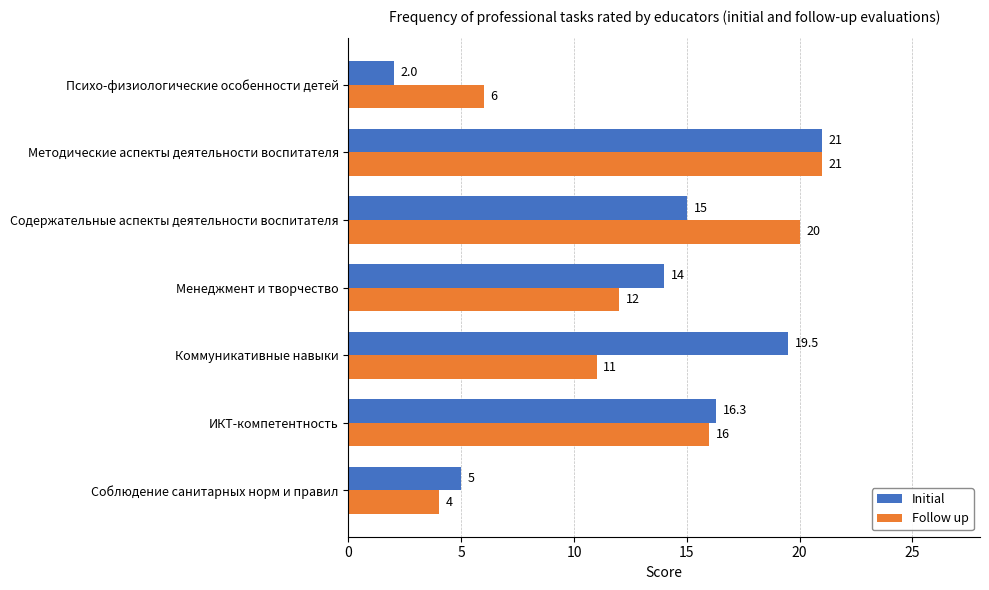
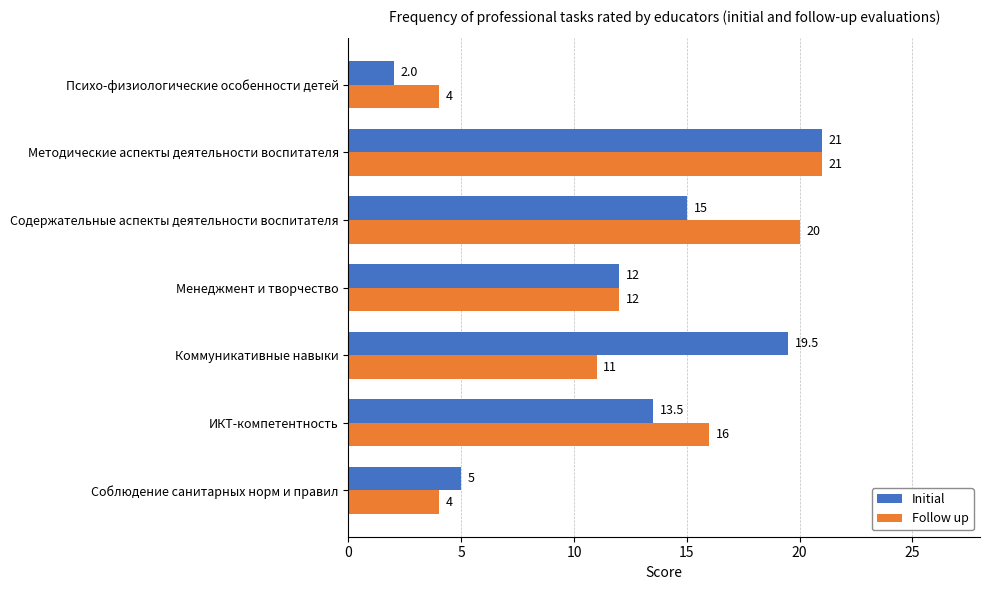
Follow up, Психо-физиологические особенности детей: 6 -> 4
Initial, Менеджмент и творчество: 14 -> 12
Initial, ИКТ-компетентность: 16.3 -> 13.5
